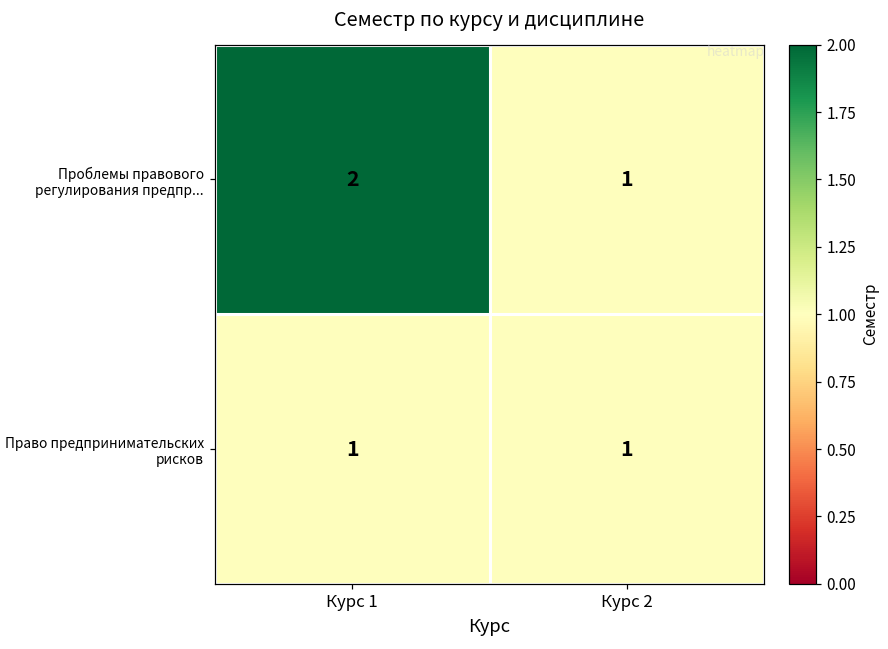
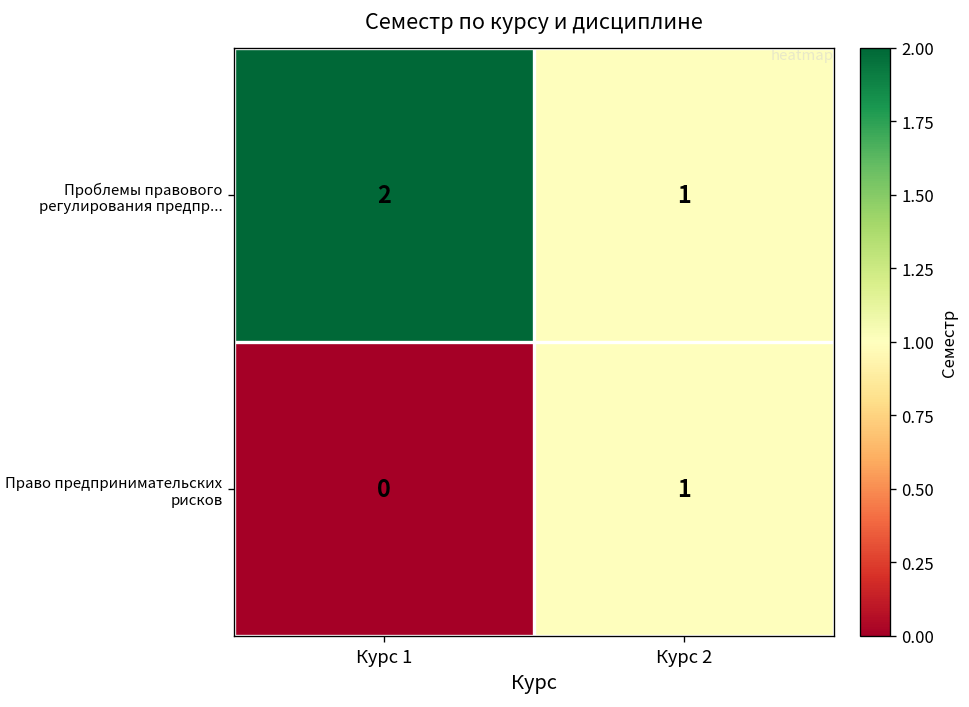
Право предпринимательских рисков, Курс 1: 1 -> 0
